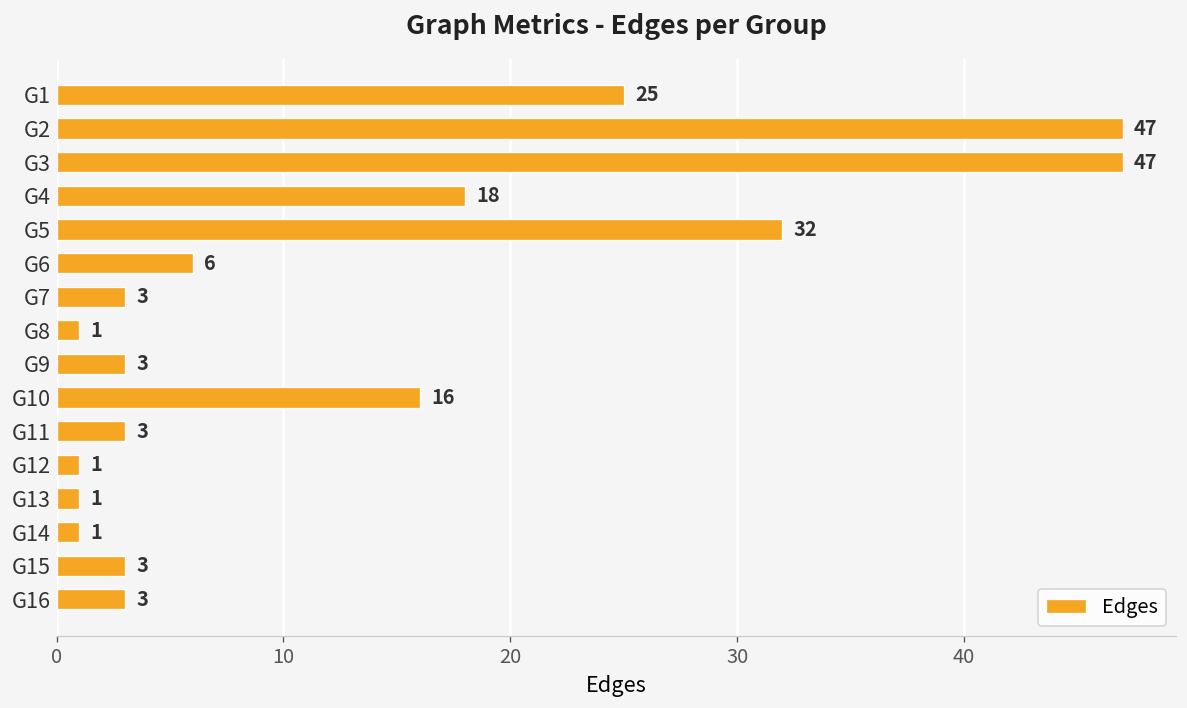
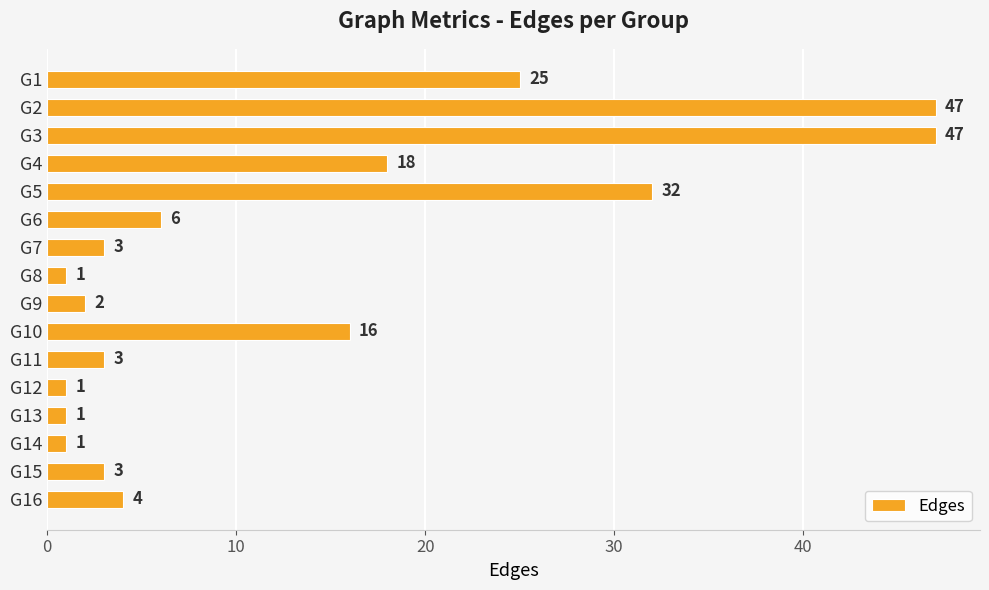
G9: 3 -> 2
G16: 3 -> 4
